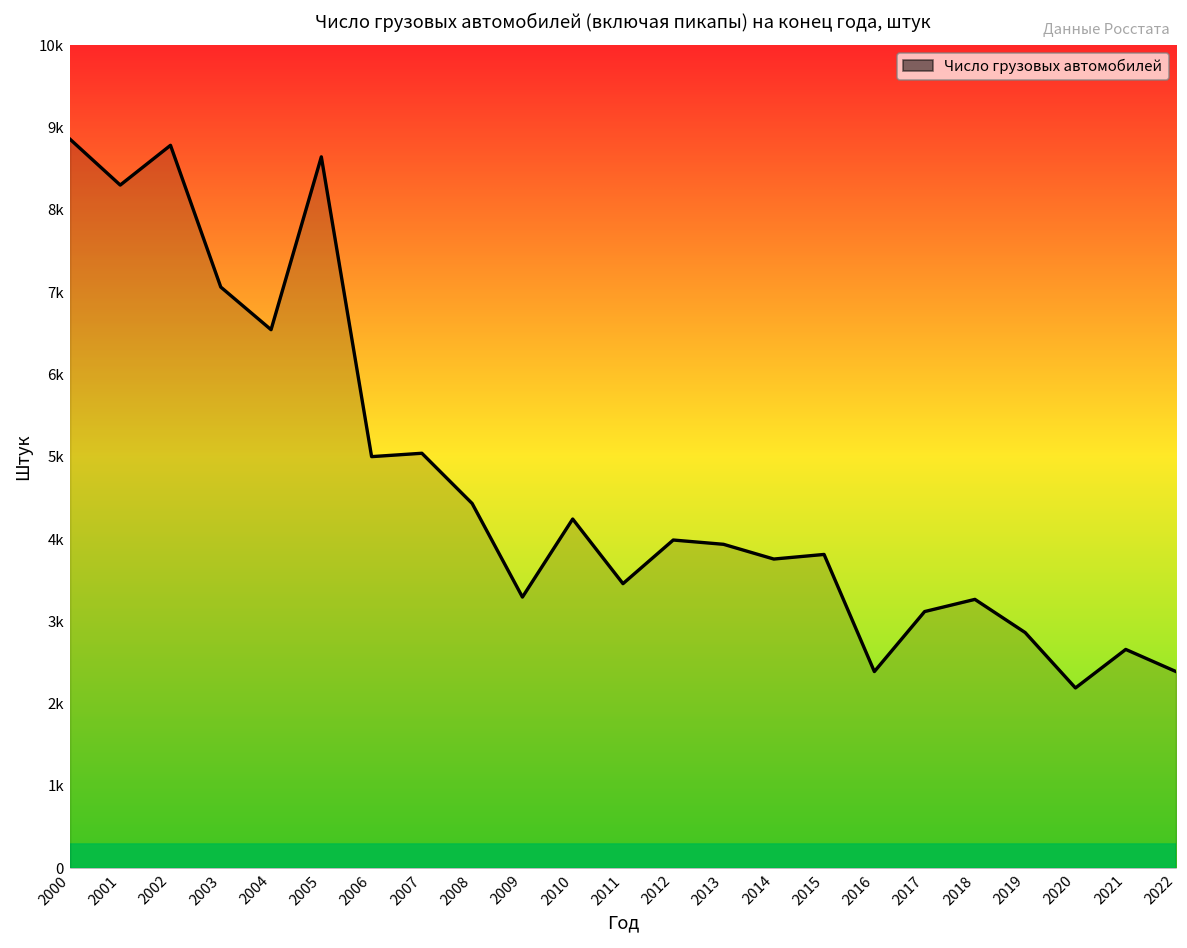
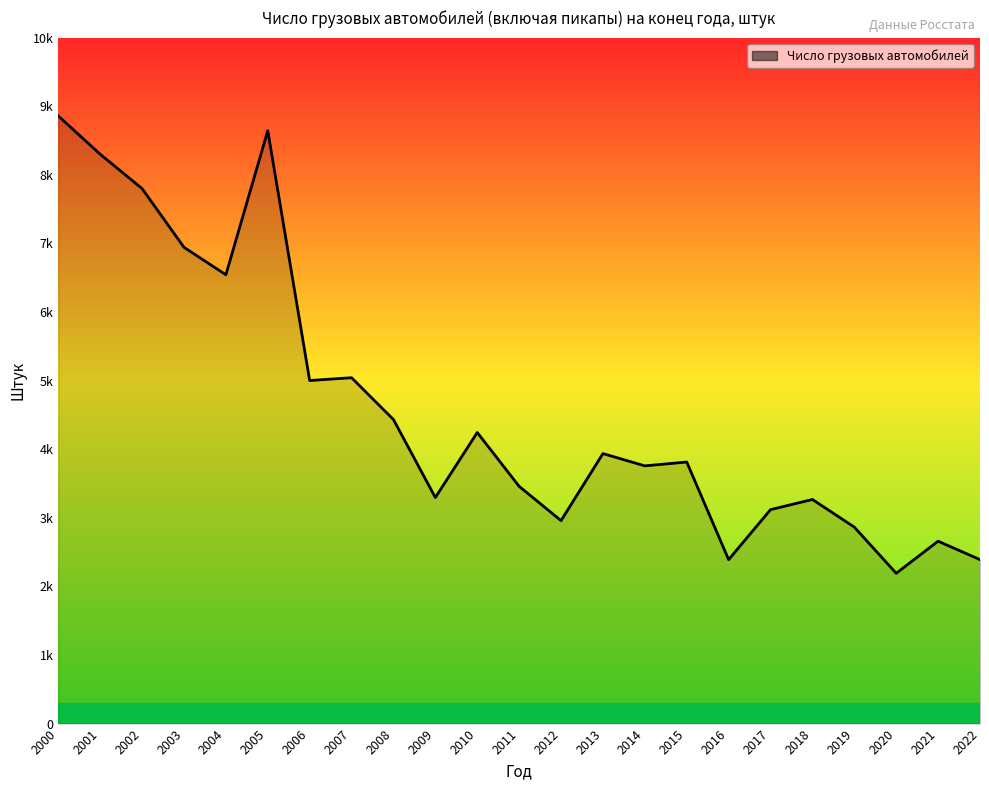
2002: 8800 -> 7800
2003: 7100 -> 6900
2012: 4000 -> 3000
